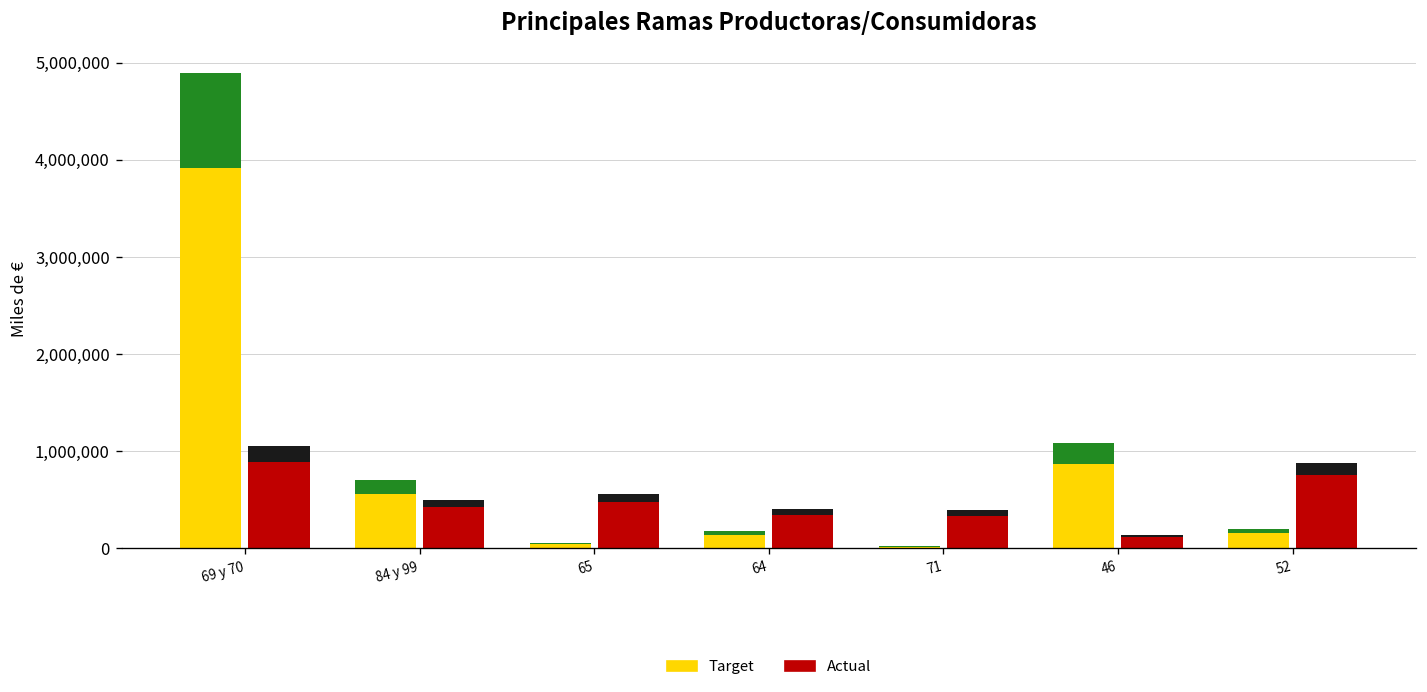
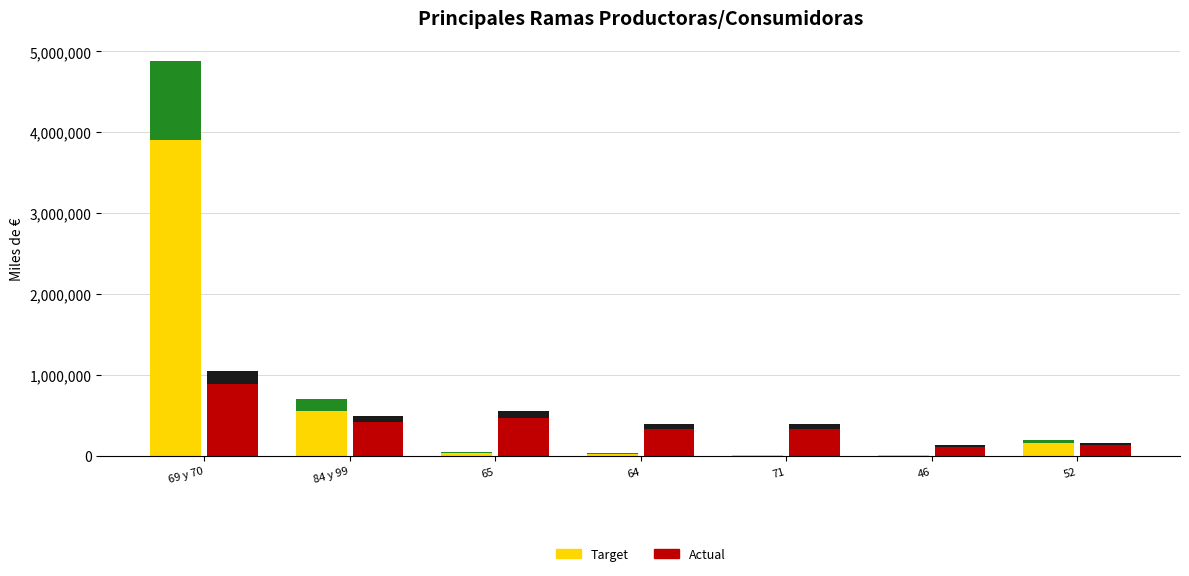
Target, 64: 200,000 -> 0
Target, 46: 1,100,000 -> 0
Actual, 52: 900,000 -> 200,000
